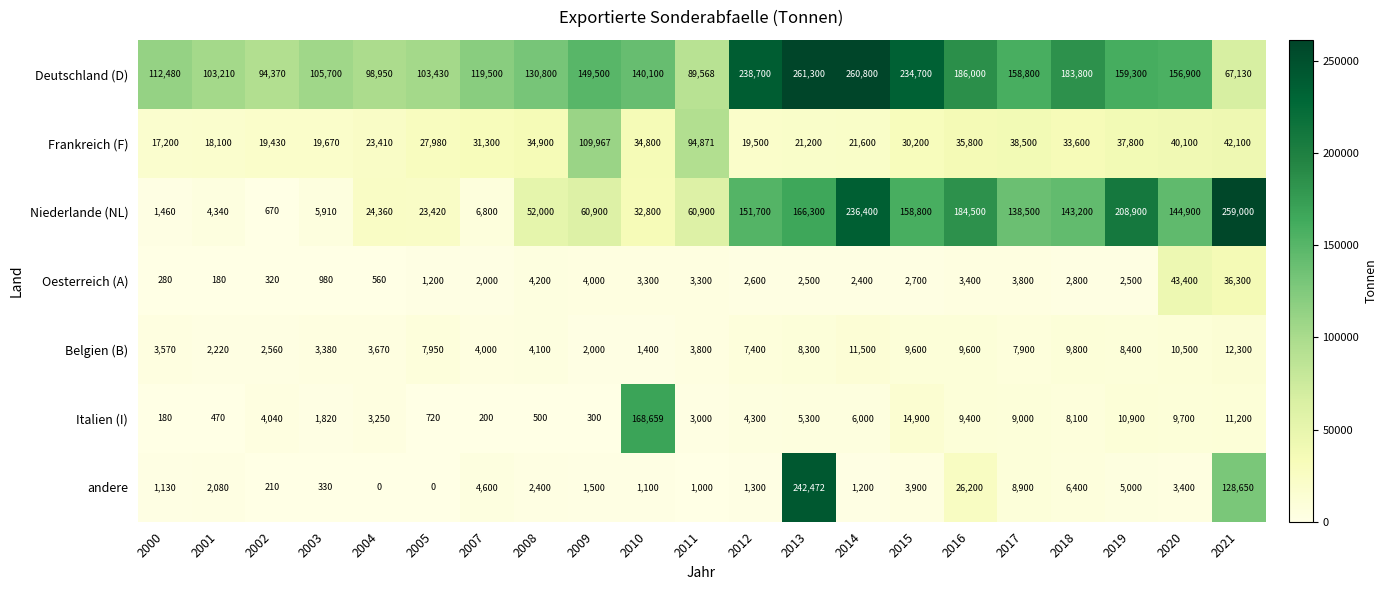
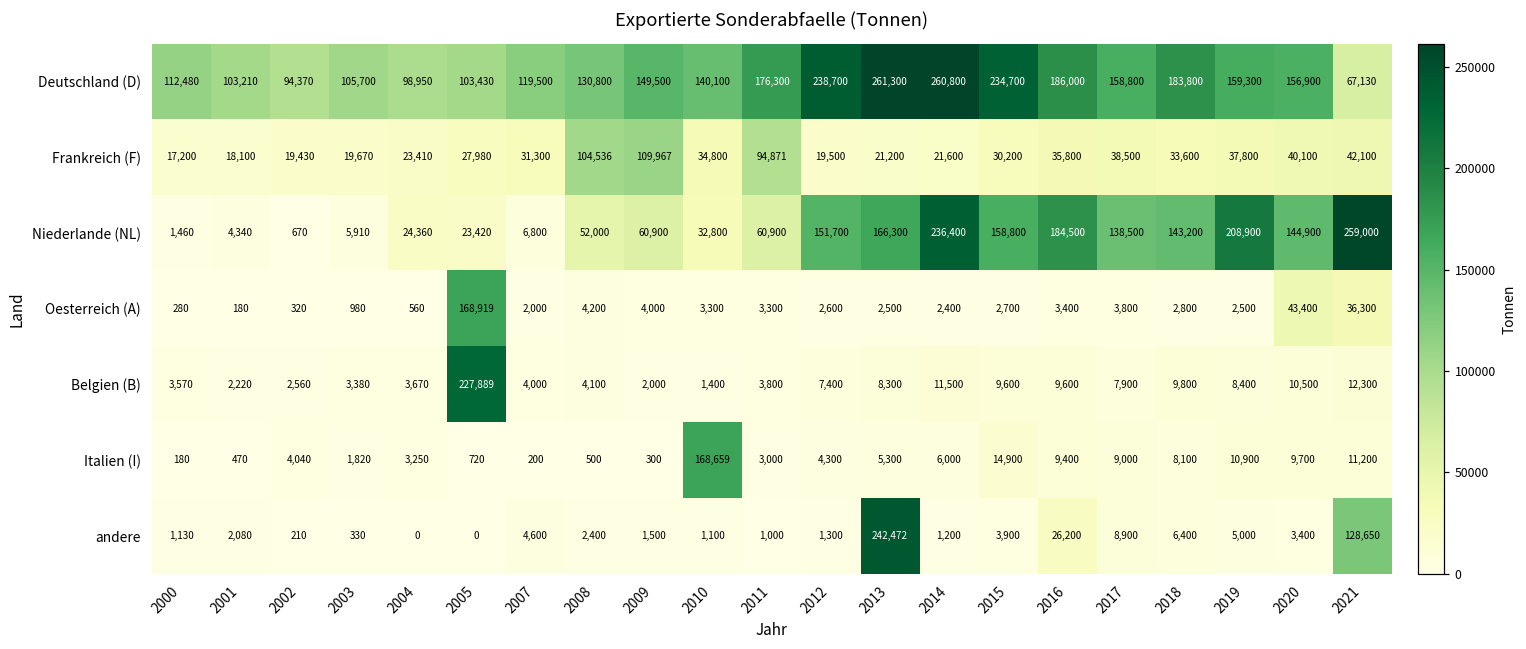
Deutschland (D), 2011: 89,568 -> 176,300
Frankreich (F), 2008: 34,900 -> 104,536
Oesterreich (A), 2005: 1,200 -> 168,919
Belgien (B), 2005: 7,950 -> 227,889
